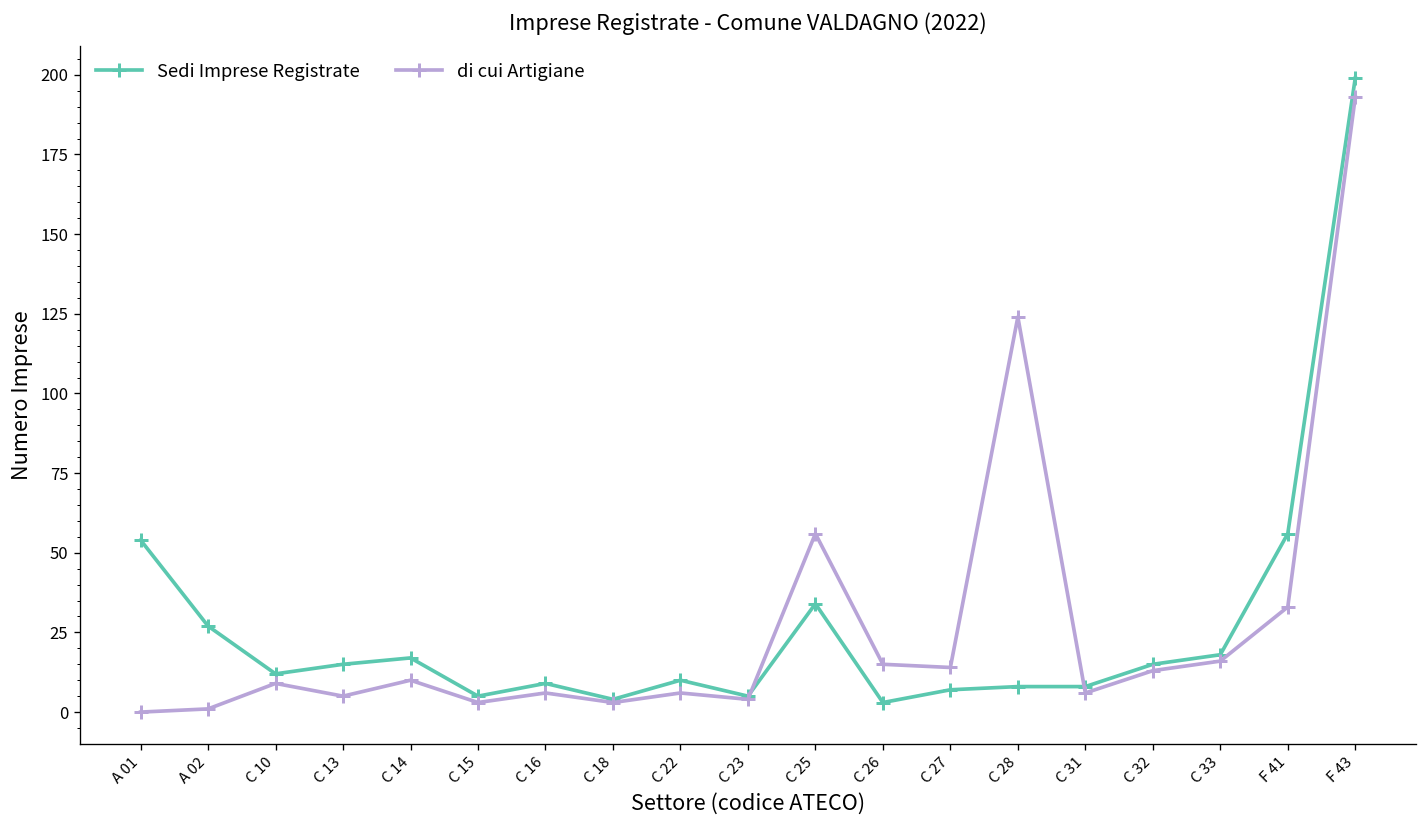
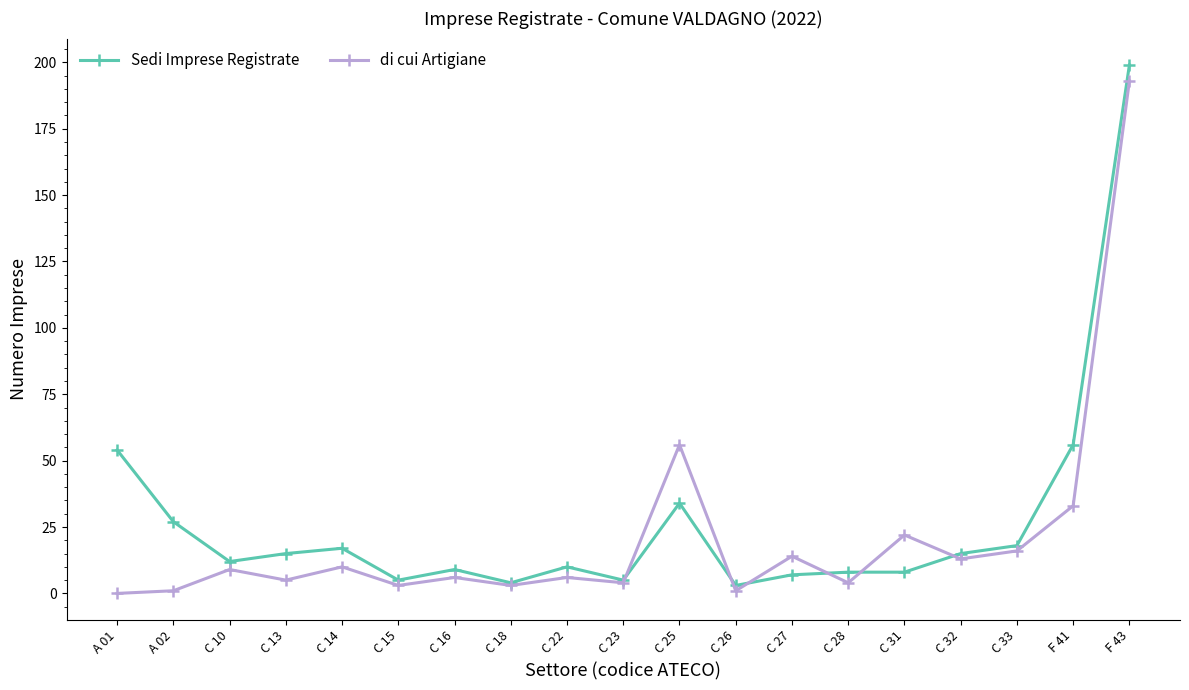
di cui Artigiane, C 26: 15 -> 1
di cui Artigiane, C 28: 124 -> 4
di cui Artigiane, C 31: 6 -> 22
